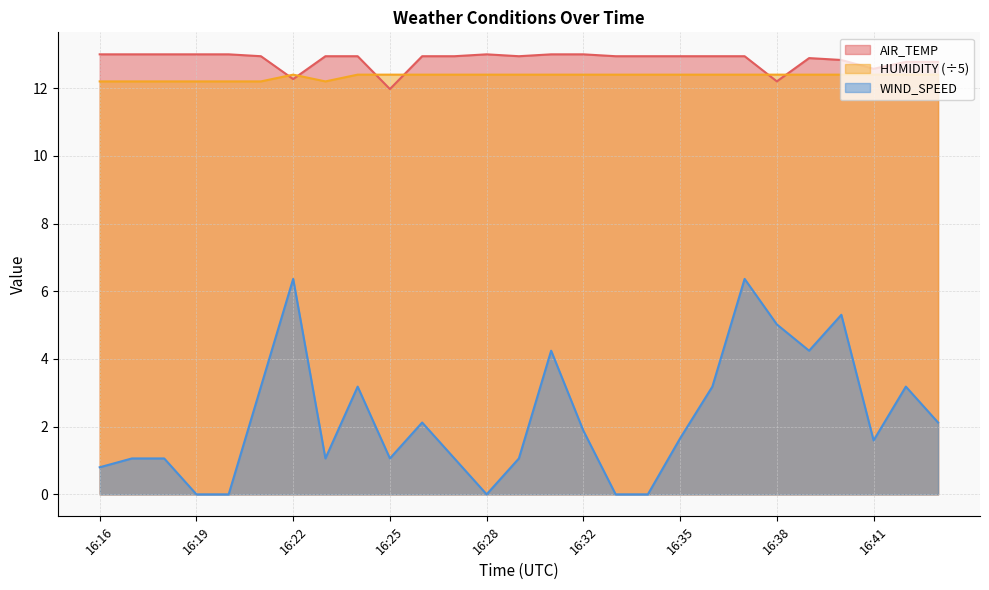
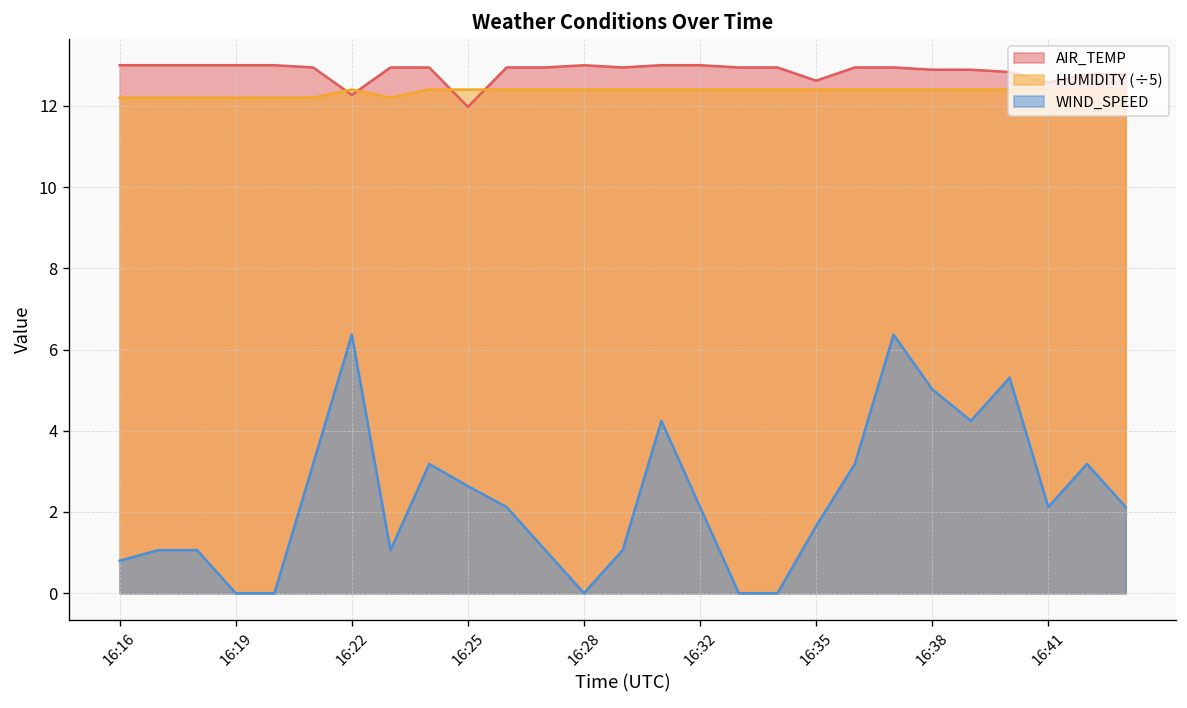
WIND_SPEED, 16:25: 1.1 -> 2.6
WIND_SPEED, 16:32: 1.9 -> 2.1
AIR_TEMP, 16:35: 12.9 -> 12.6
AIR_TEMP, 16:38: 12.2 -> 12.9
WIND_SPEED, 16:41: 1.6 -> 2.1
